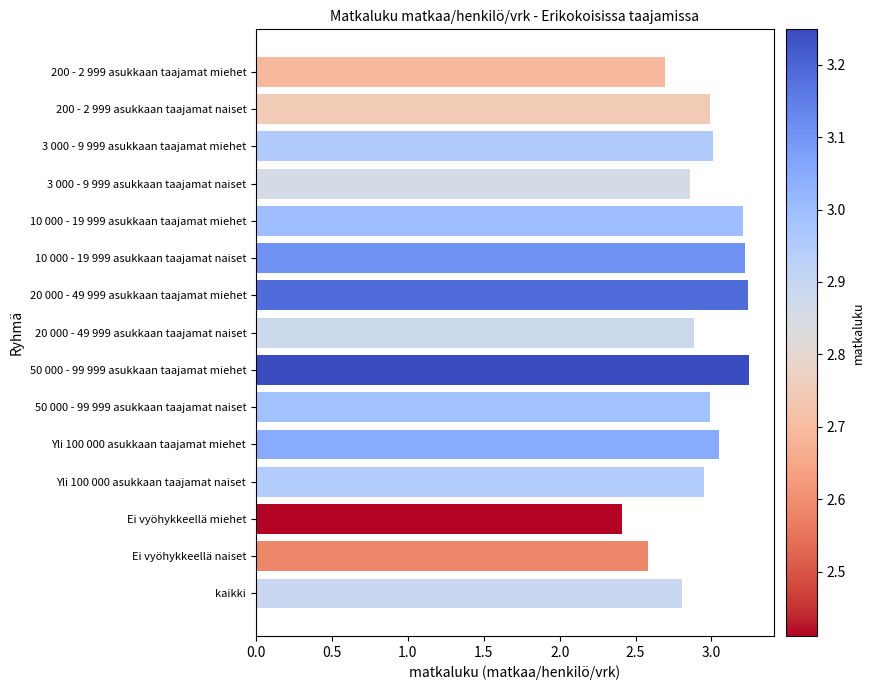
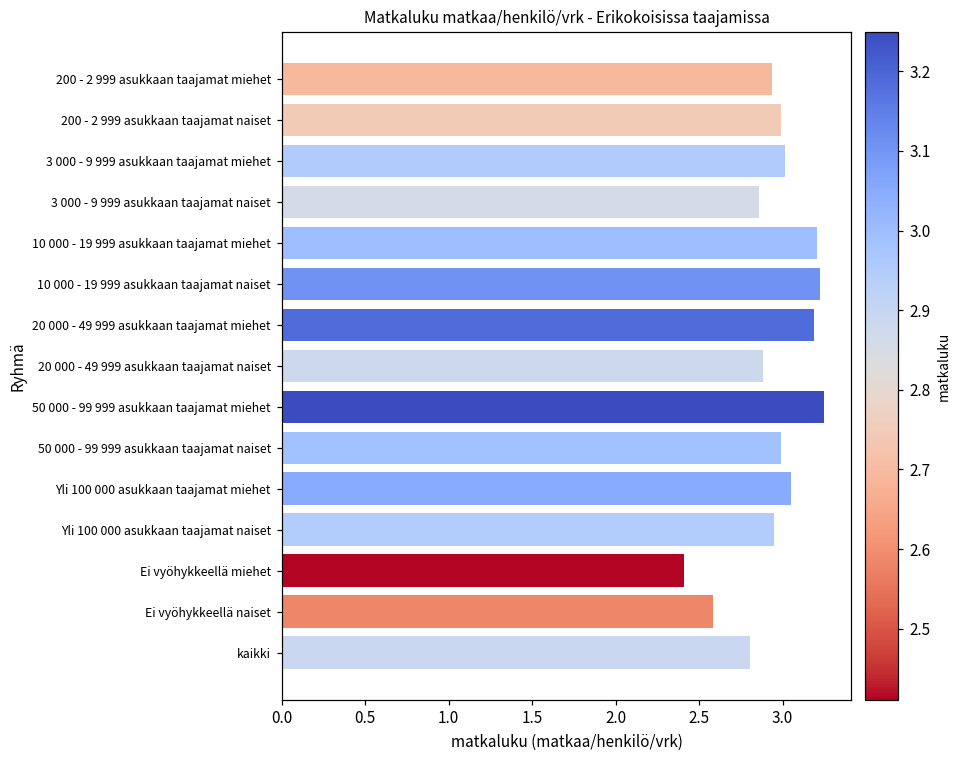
200 - 2 999 asukkaan taajamat miehet: 2.69 -> 2.94
20 000 - 49 999 asukkaan taajamat miehet: 3.24 -> 3.19
